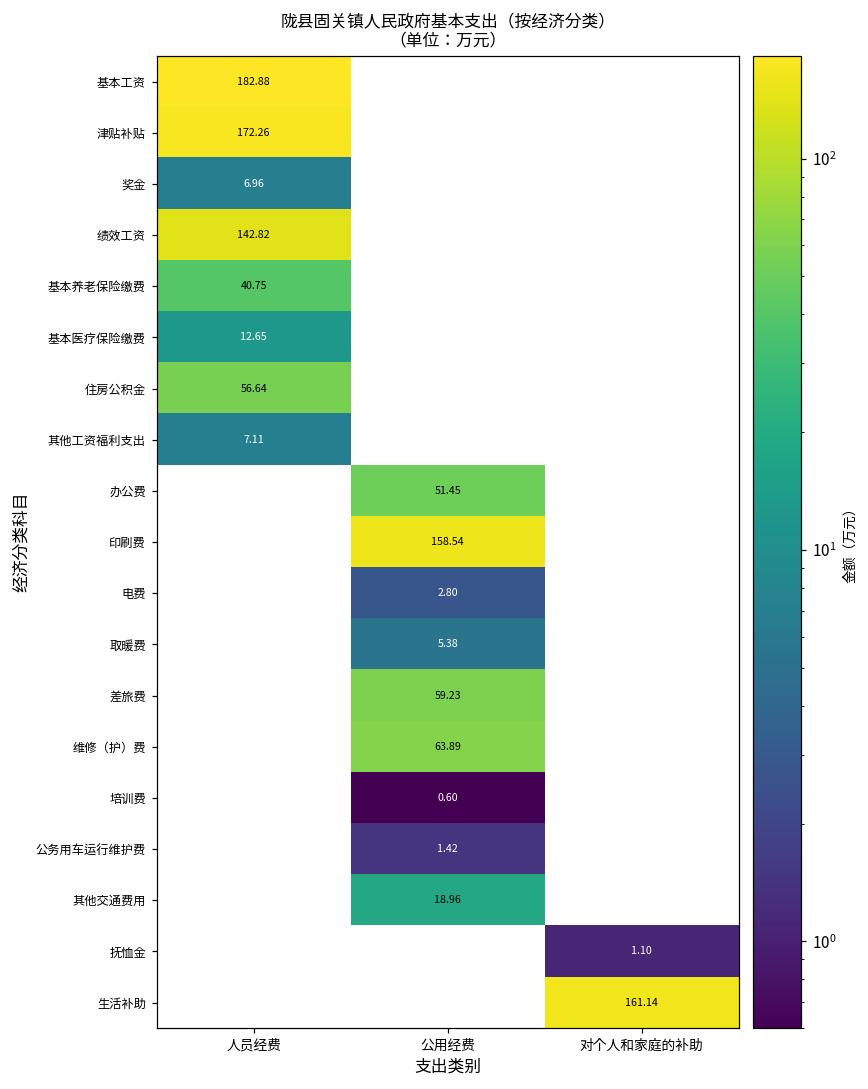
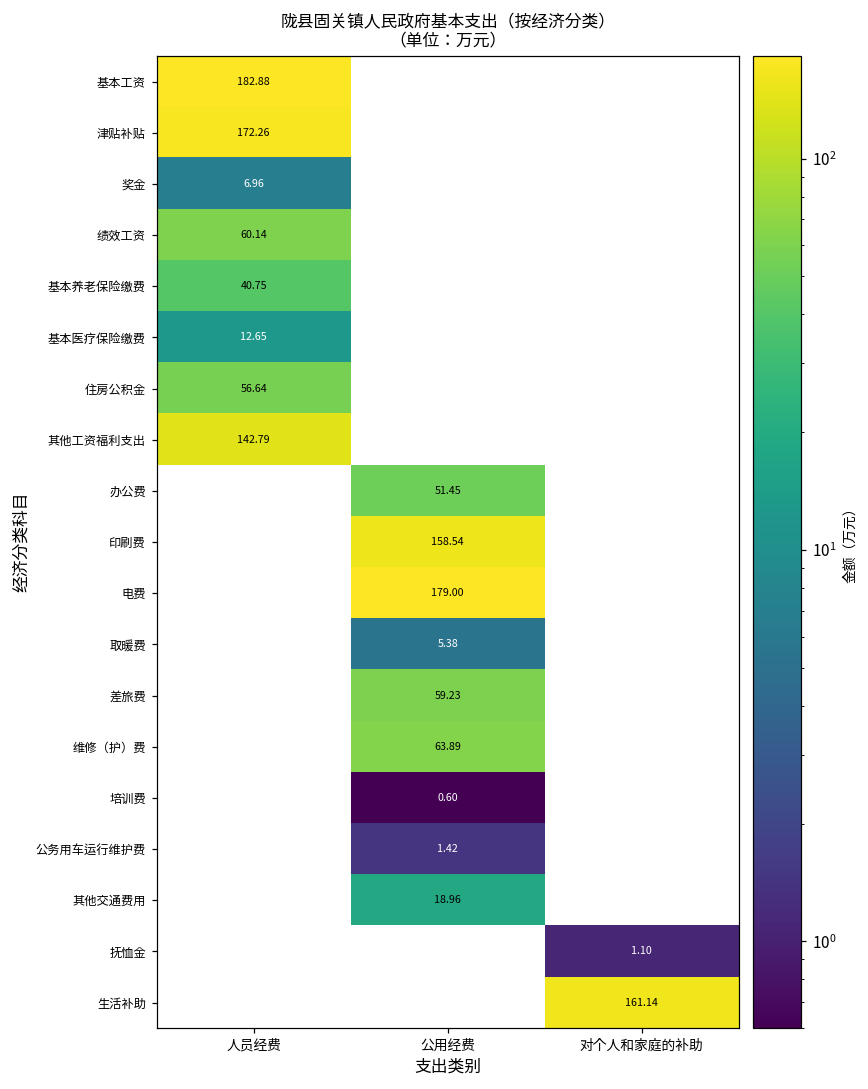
绩效工资, 人员经费: 142.82 -> 60.14
其他工资福利支出, 人员经费: 7.11 -> 142.79
电费, 公用经费: 2.80 -> 179.00
